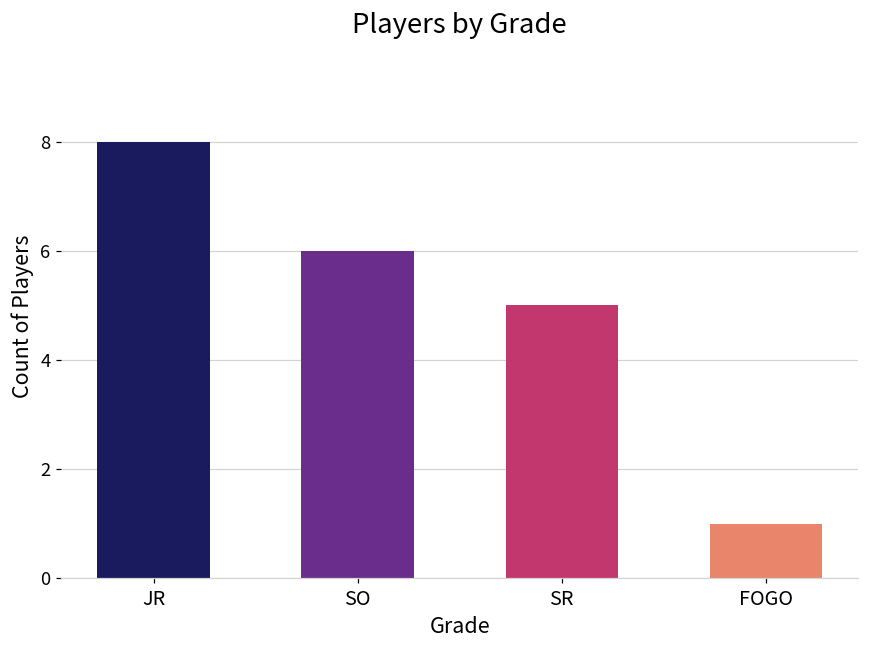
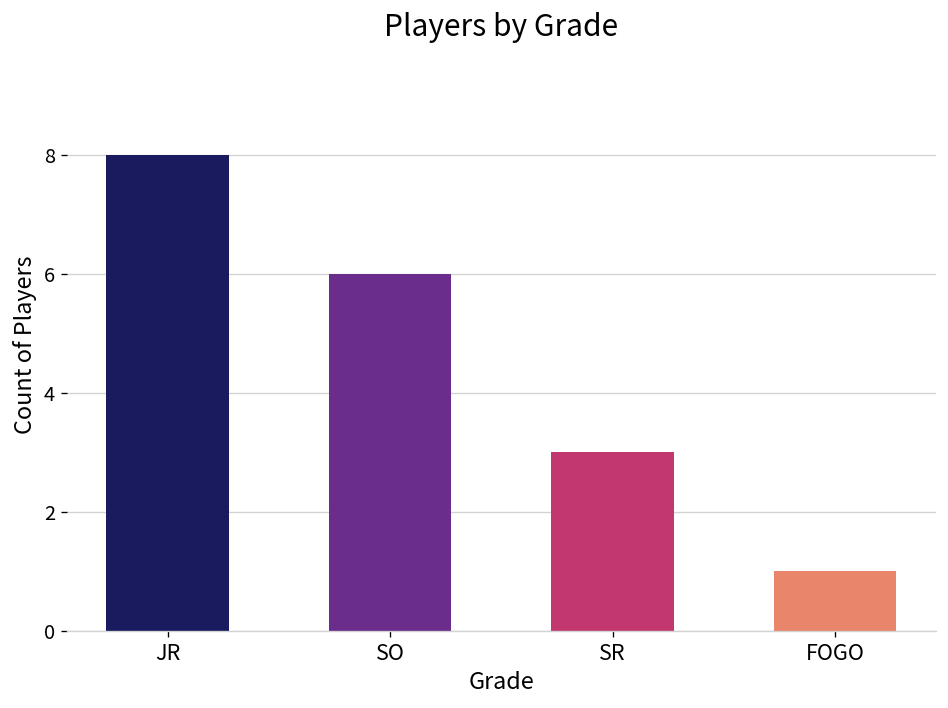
SR: 5 -> 3
